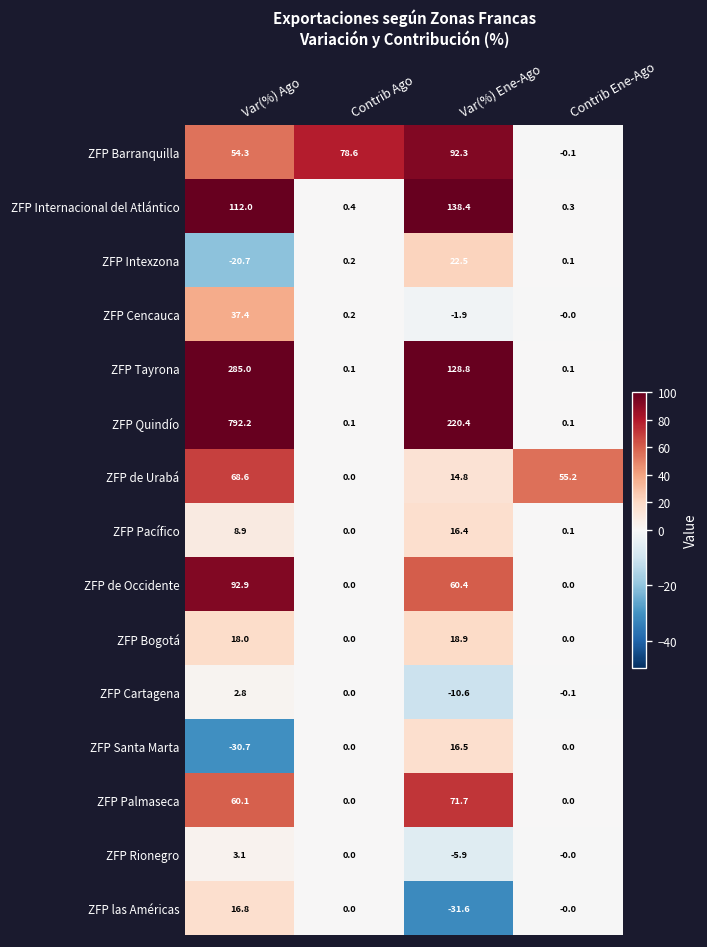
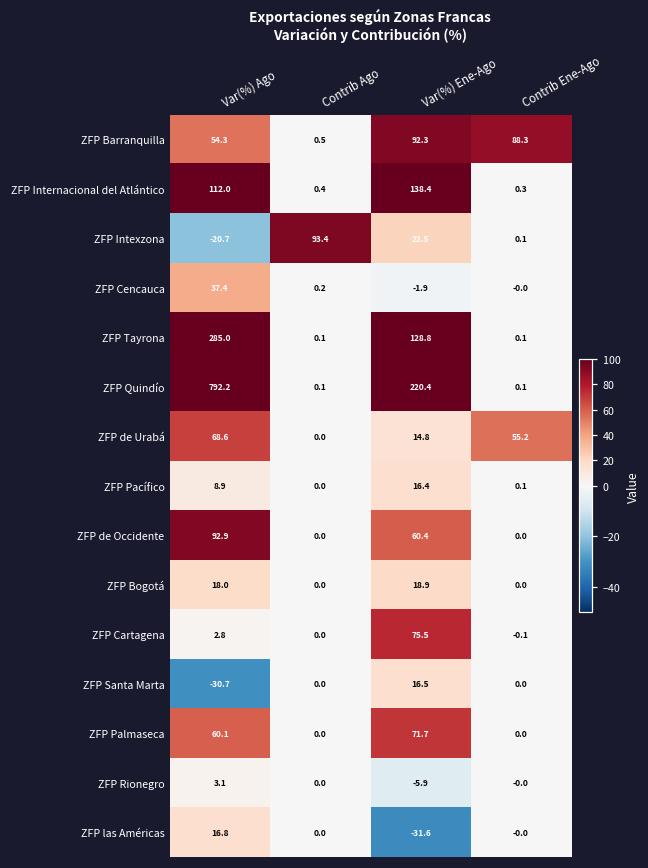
ZFP Barranquilla, Contrib Ago: 78.6 -> 0.5
ZFP Barranquilla, Contrib Ene-Ago: -0.1 -> 88.3
ZFP Intexzona, Contrib Ago: 0.2 -> 93.4
ZFP Cartagena, Var(%) Ene-Ago: -10.6 -> 75.5
